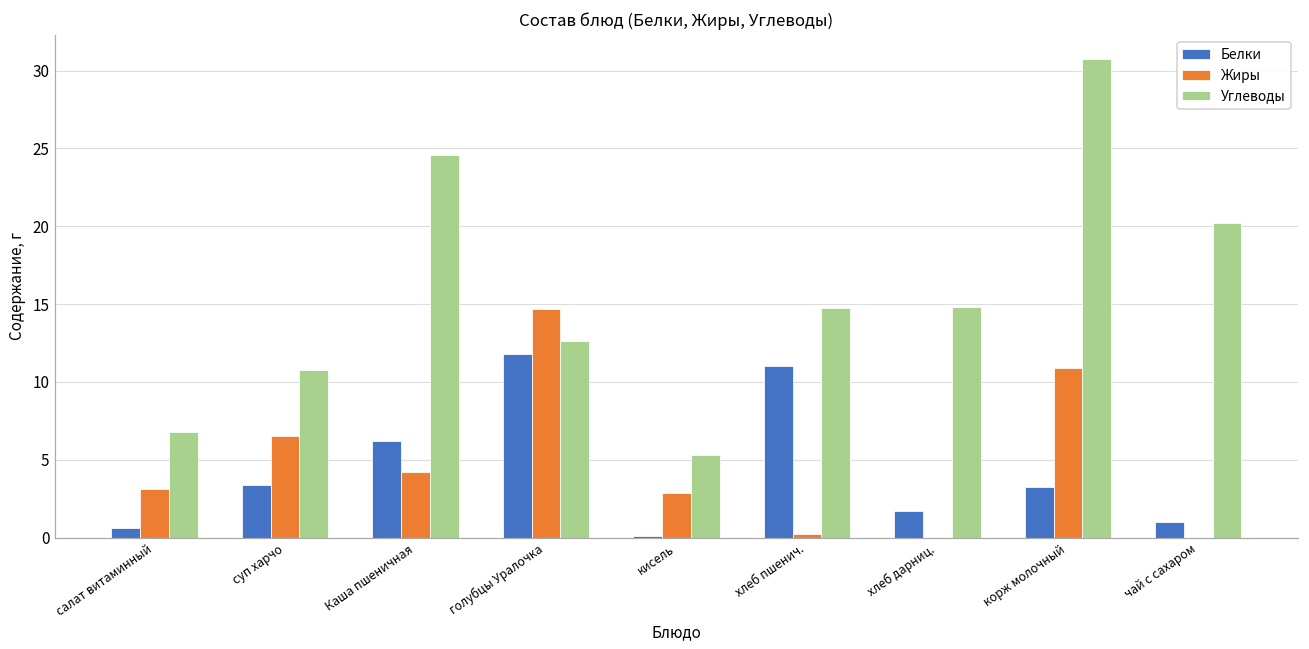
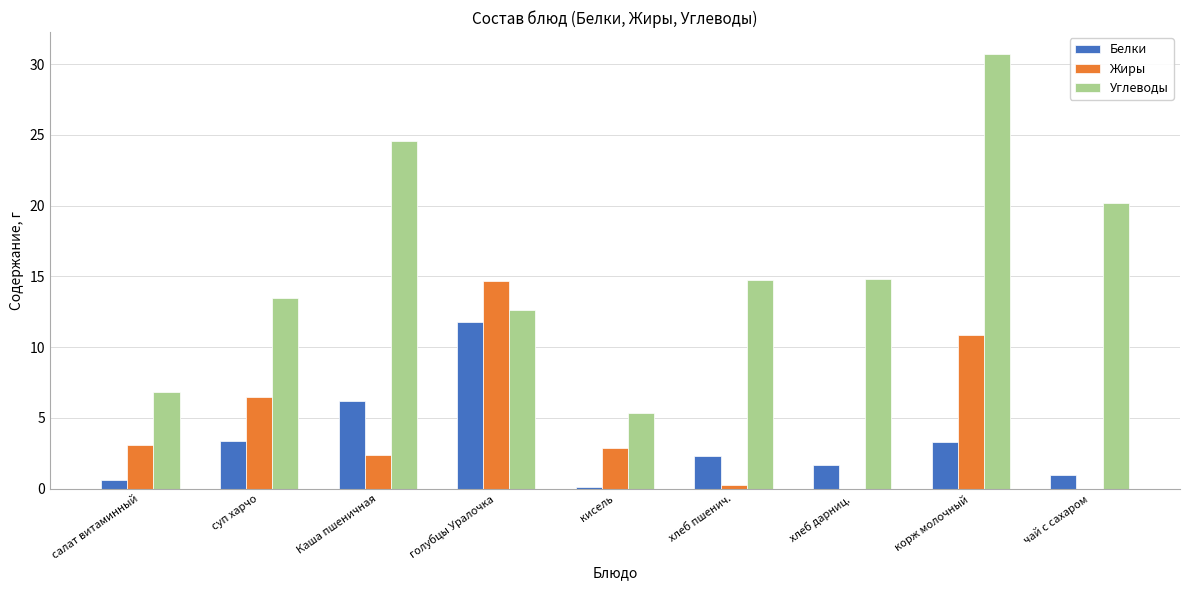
Углеводы, суп харчо: 10.7 -> 13.4
Жиры, Каша пшеничная: 4.2 -> 2.4
Белки, хлеб пшенич.: 11.0 -> 2.3
